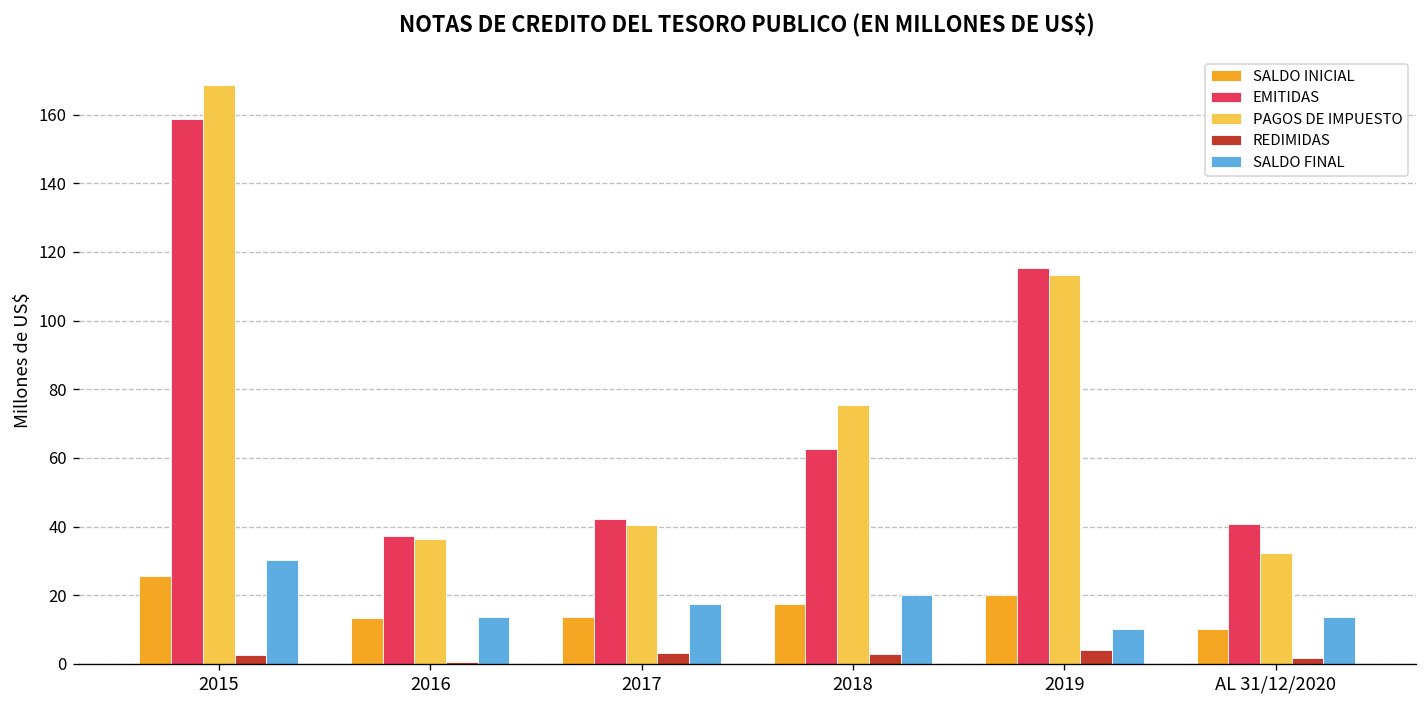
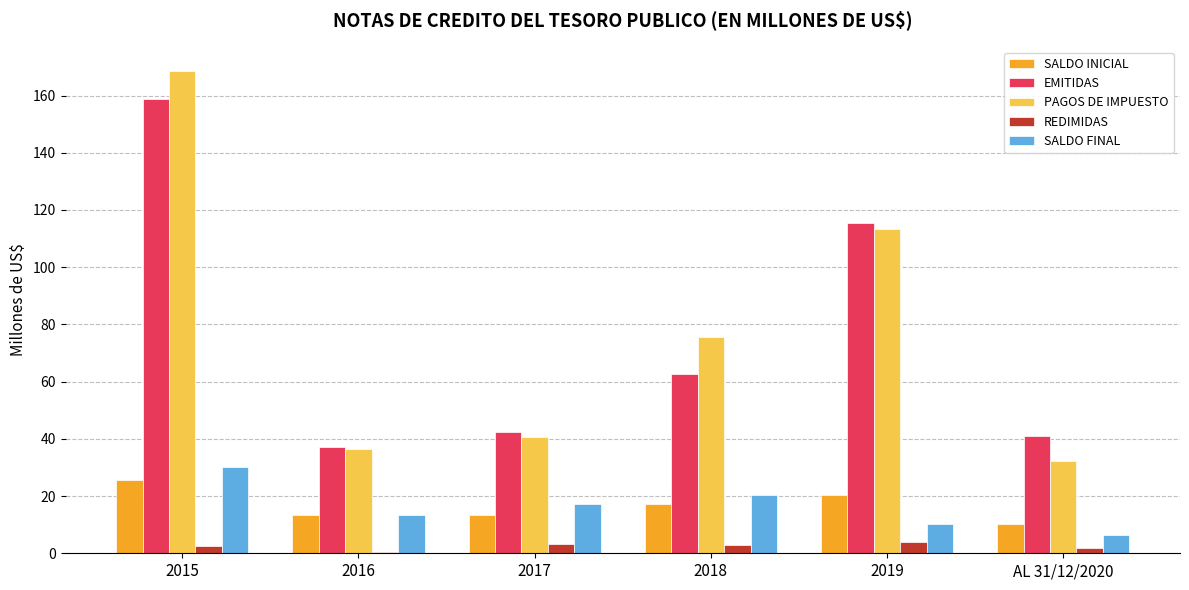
SALDO FINAL, AL 31/12/2020: 14 -> 7
